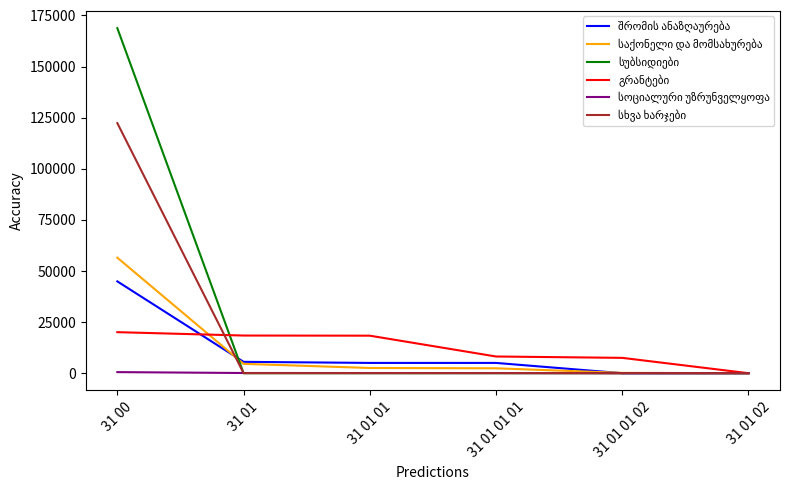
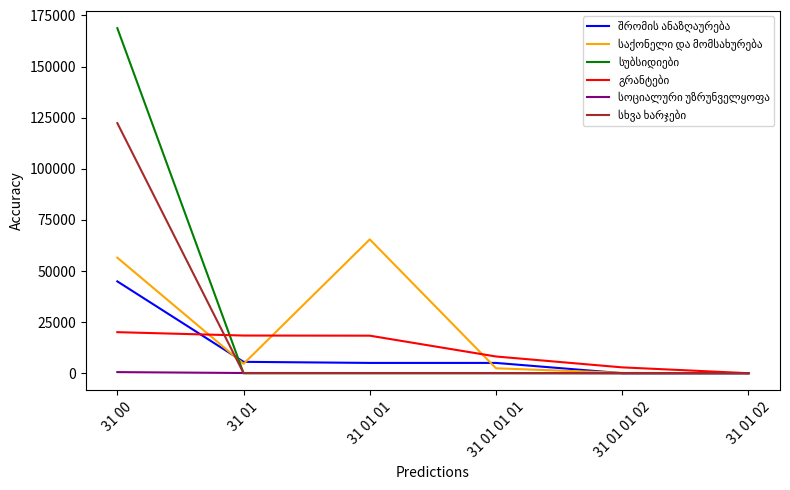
საქონელი და მომსახურება, 31 01 01: 3000 -> 65000
გრანტები, 31 01 01 02: 7000 -> 3000
